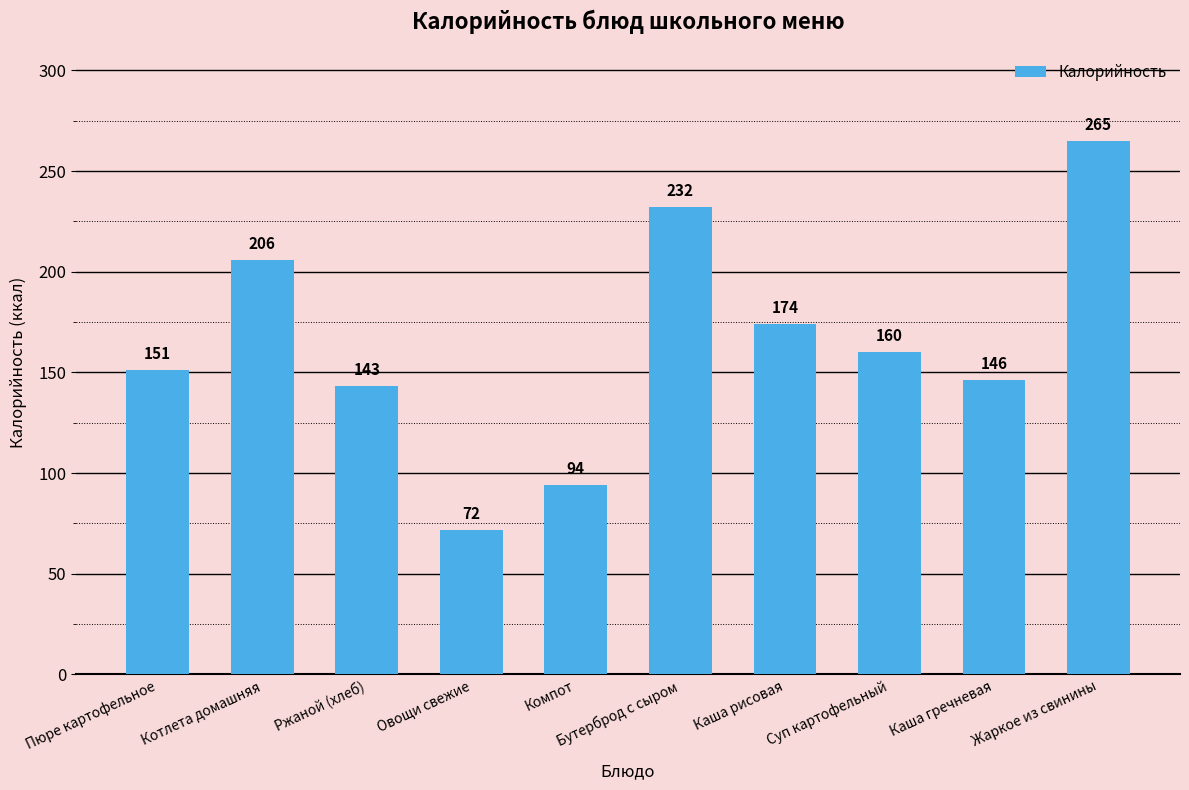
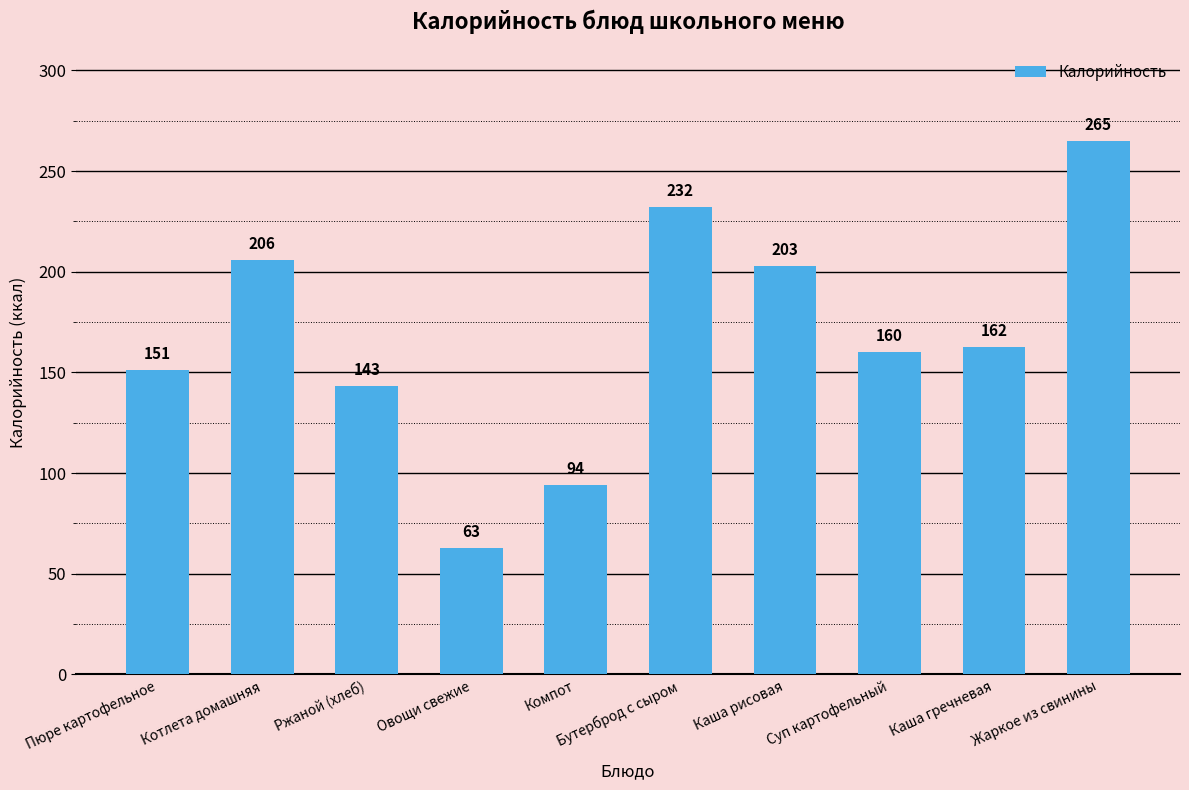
Овощи свежие: 72 -> 63
Каша рисовая: 174 -> 203
Каша гречневая: 146 -> 162
